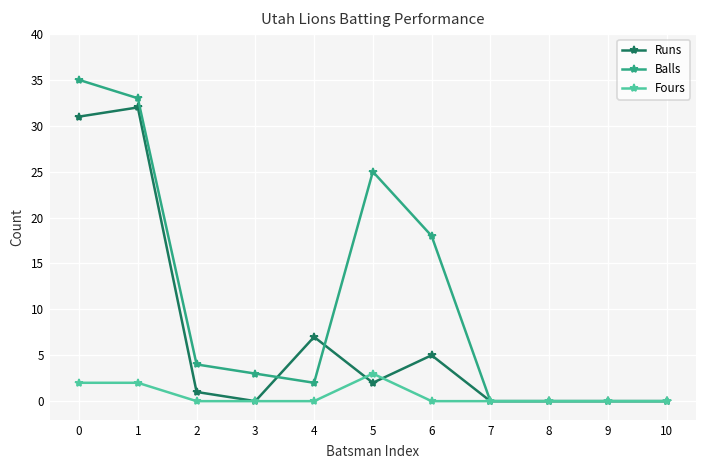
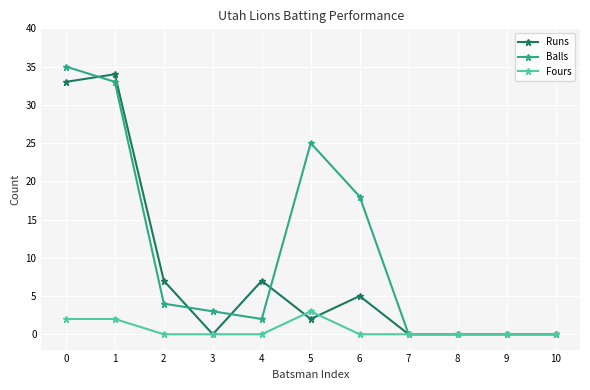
Runs, 0: 31 -> 33
Runs, 1: 32 -> 34
Runs, 2: 1 -> 7
